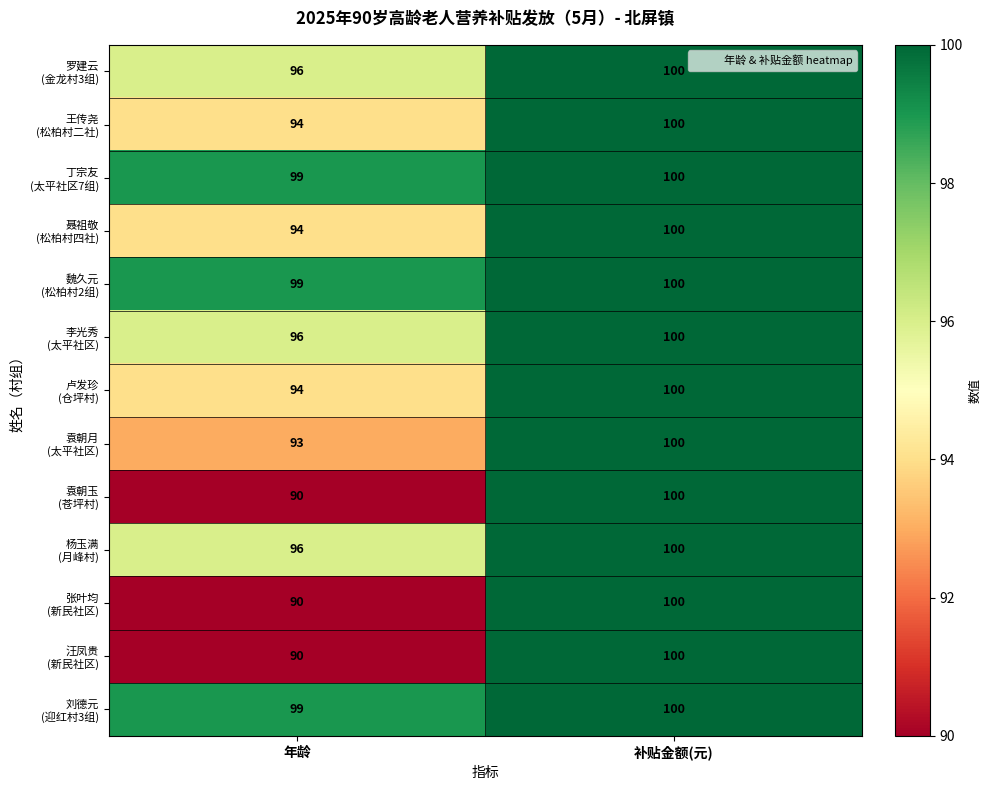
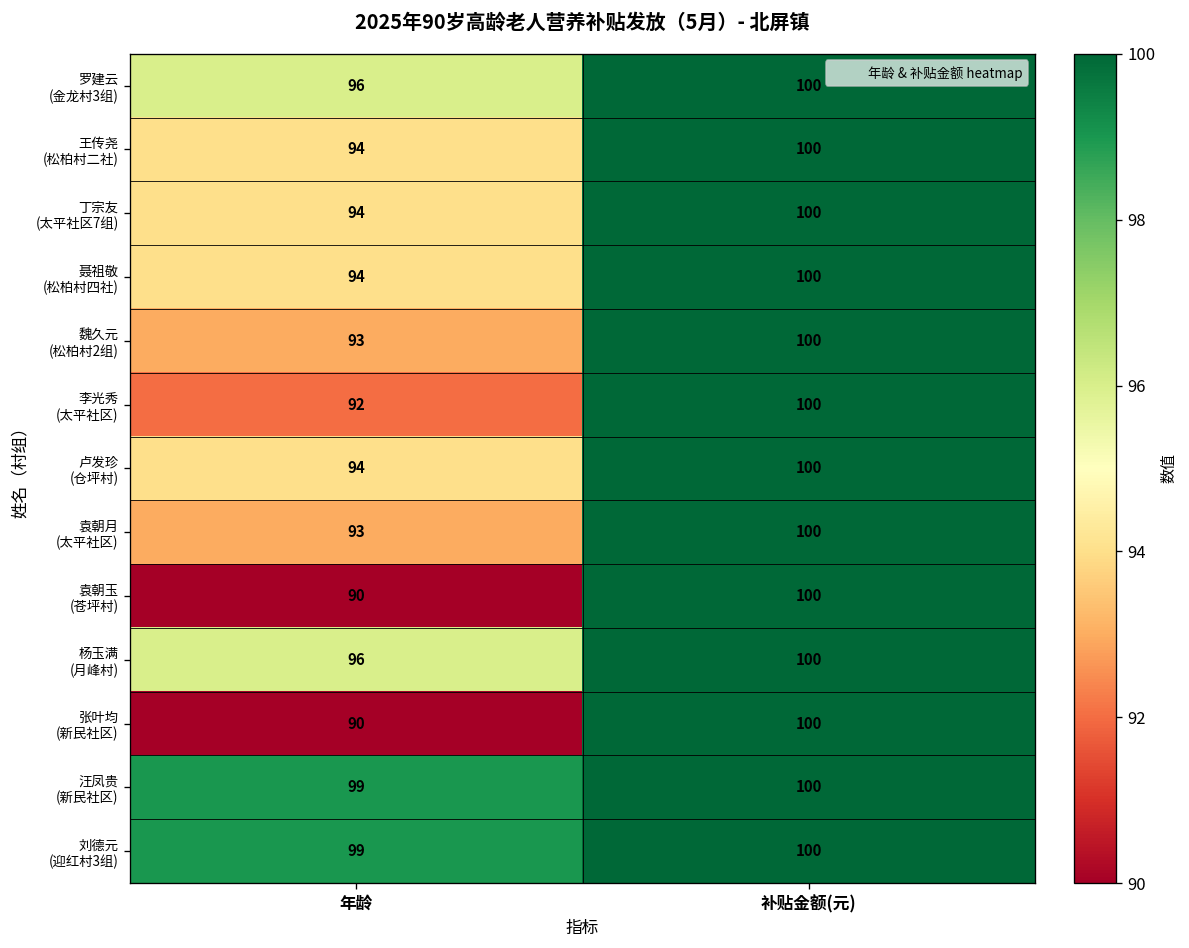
丁宗友 (太平社区7组), 年龄: 99 -> 94
魏久元 (松柏村2组), 年龄: 99 -> 93
李光秀 (太平社区), 年龄: 96 -> 92
汪凤贵 (新民社区), 年龄: 90 -> 99
